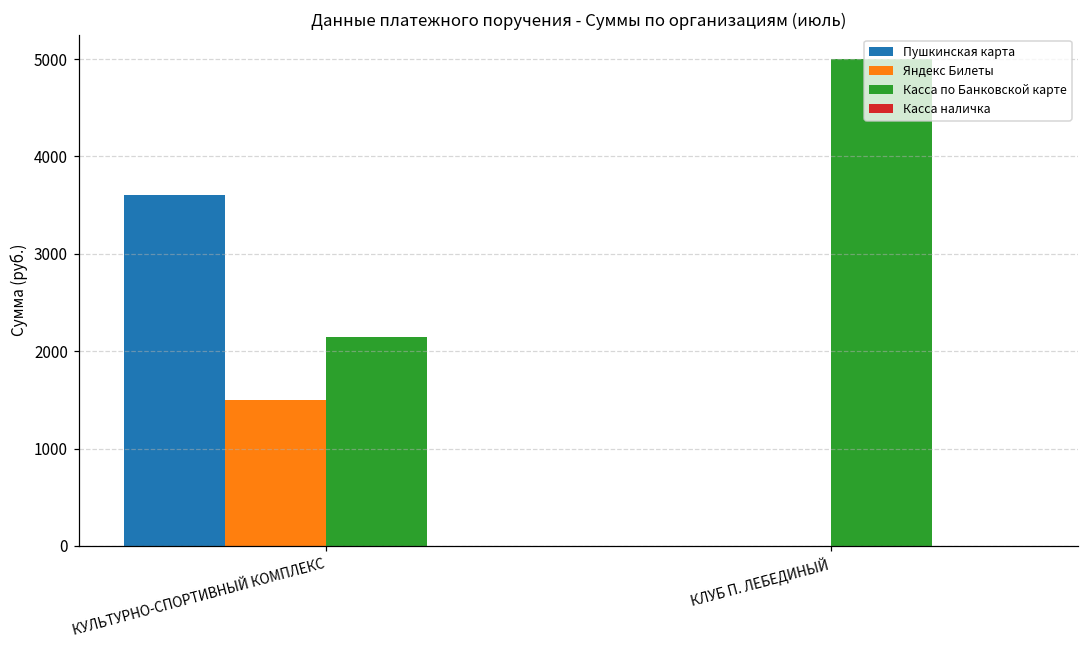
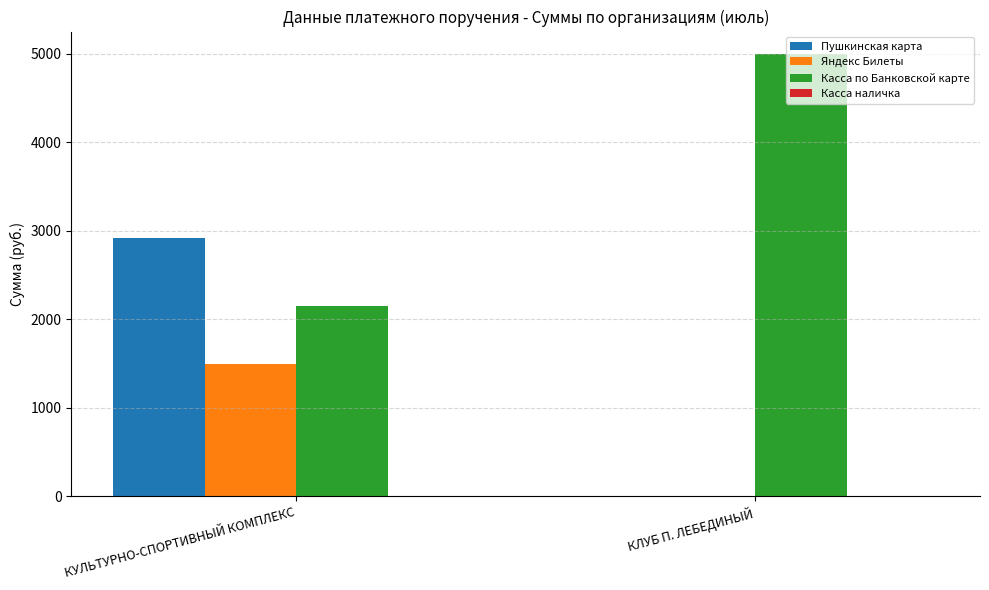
Пушкинская карта, КУЛЬТУРНО-СПОРТИВНЫЙ КОМПЛЕКС: 3600 -> 2900
